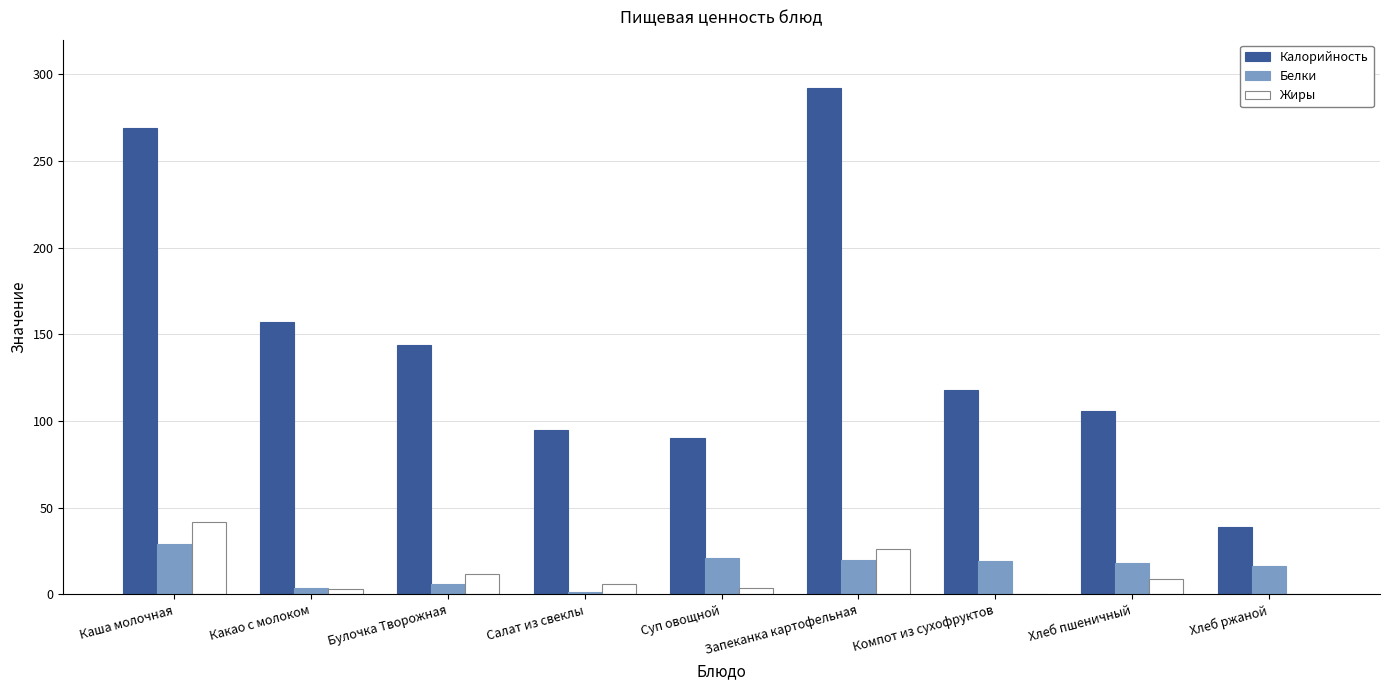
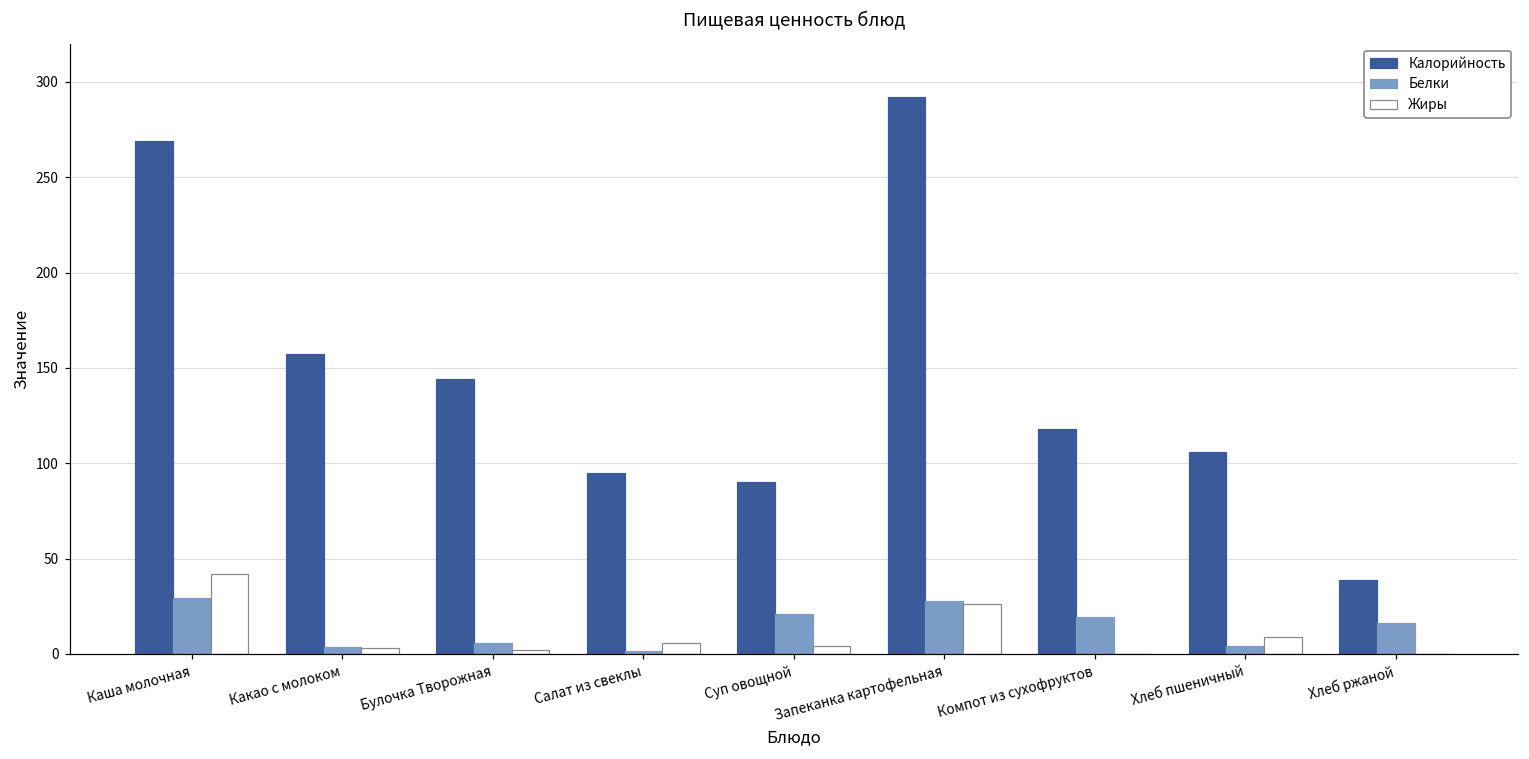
Жиры, Булочка Творожная: 12 -> 2
Белки, Запеканка картофельная: 20 -> 28
Белки, Хлеб пшеничный: 18 -> 4
